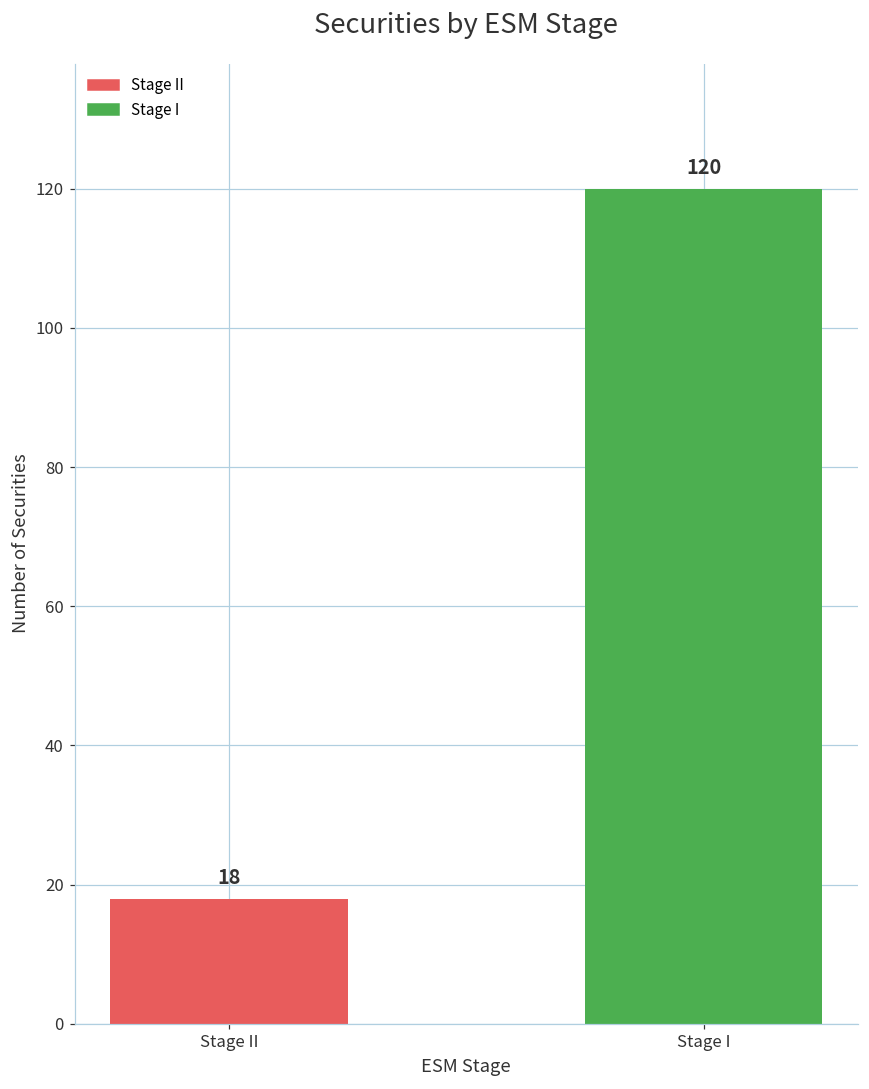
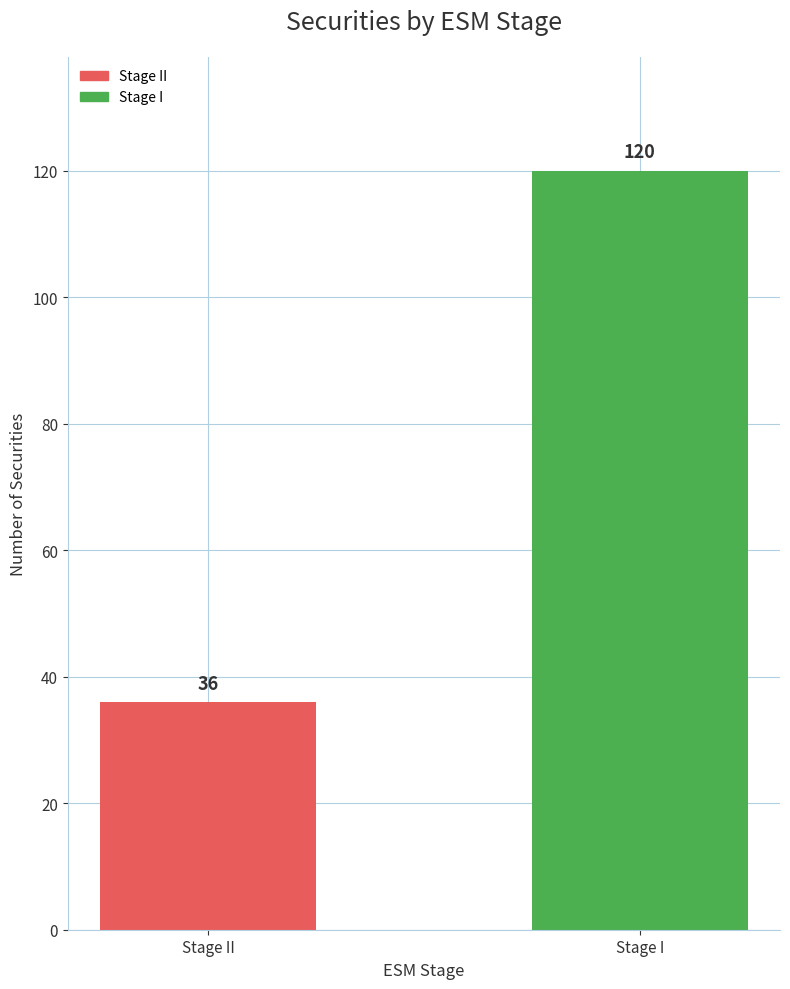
Stage II: 18 -> 36
